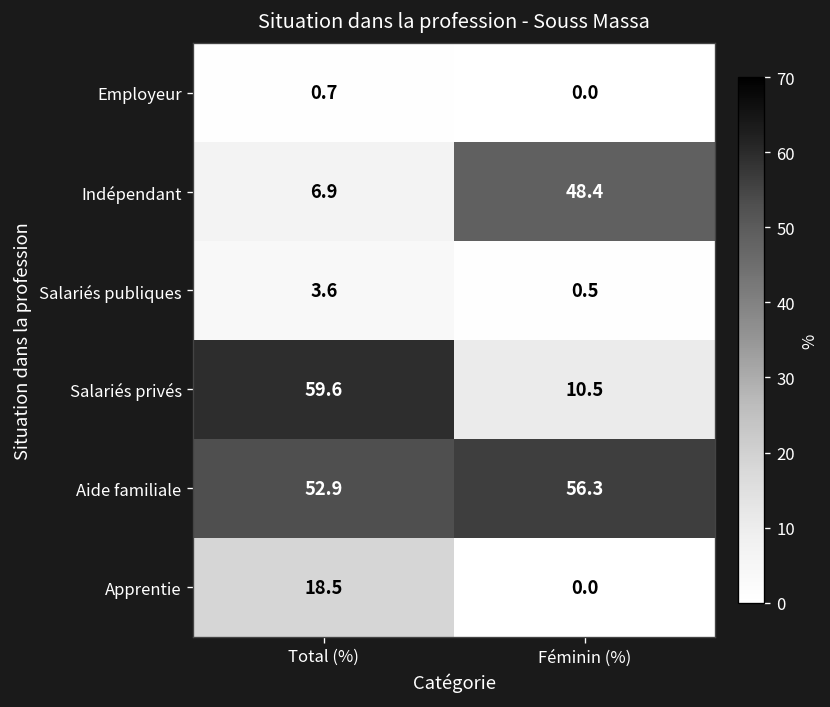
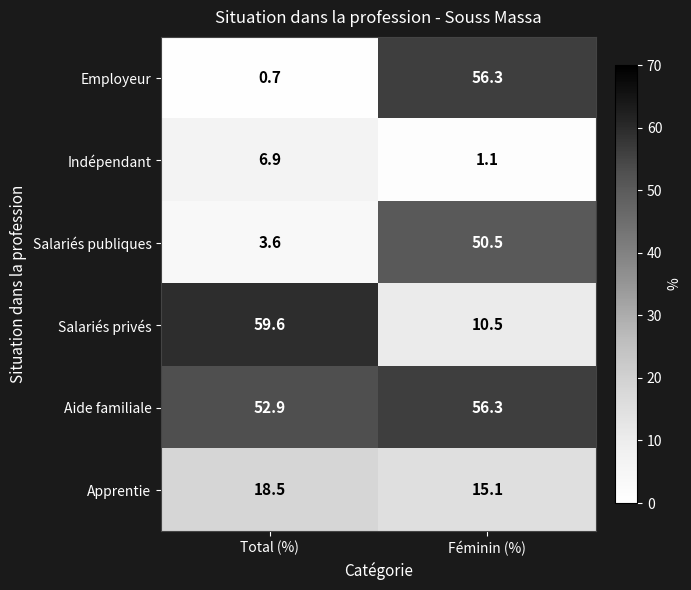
Employeur, Féminin (%): 0.0 -> 56.3
Indépendant, Féminin (%): 48.4 -> 1.1
Salariés publiques, Féminin (%): 0.5 -> 50.5
Apprentie, Féminin (%): 0.0 -> 15.1
